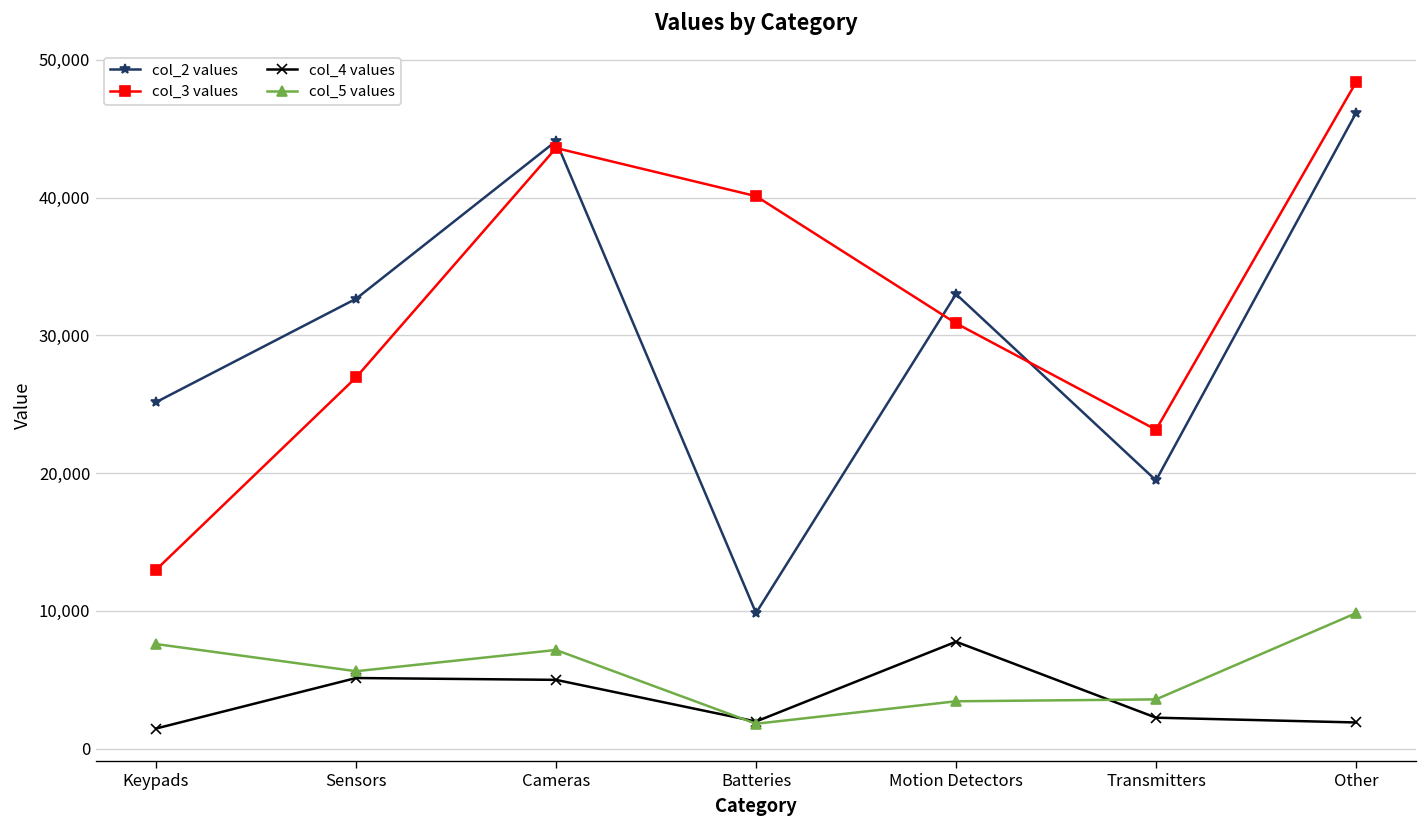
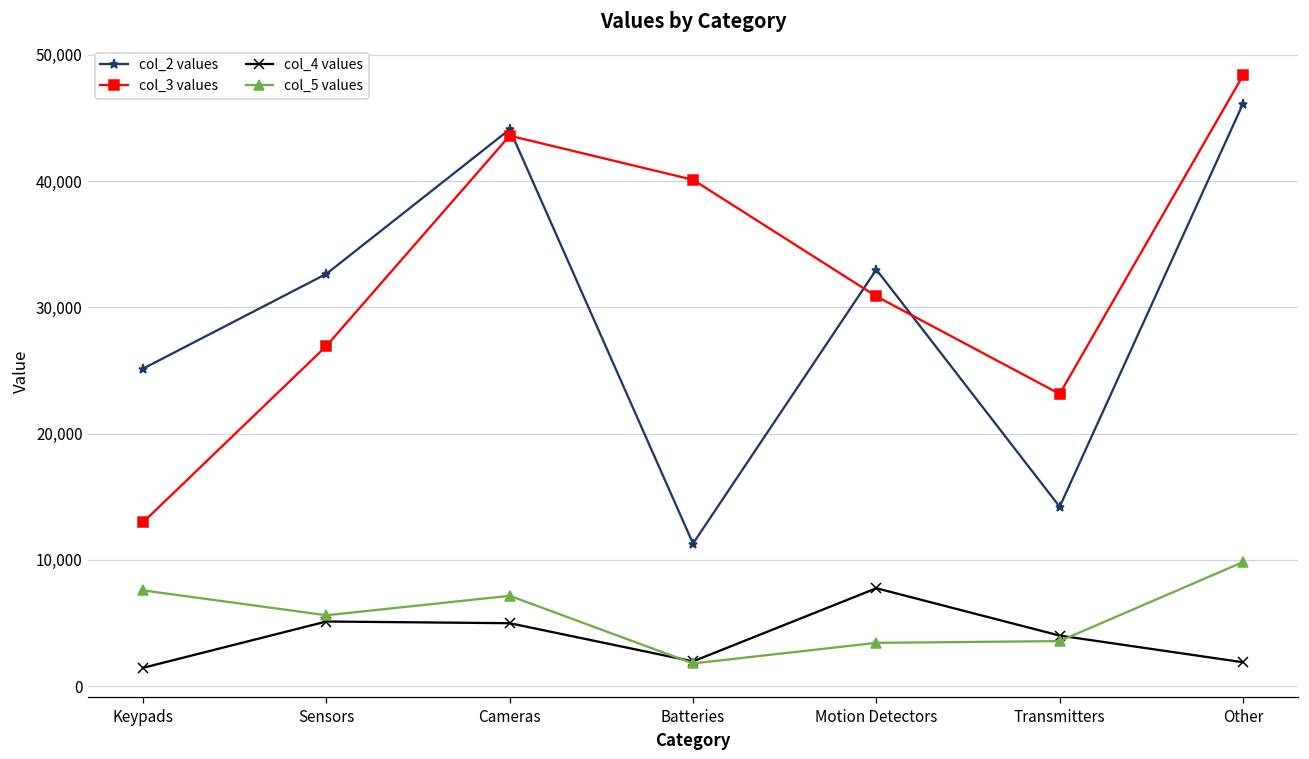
col_2 values, Batteries: 9,800 -> 11,300
col_2 values, Transmitters: 19,500 -> 14,200
col_4 values, Transmitters: 2,200 -> 4,000
